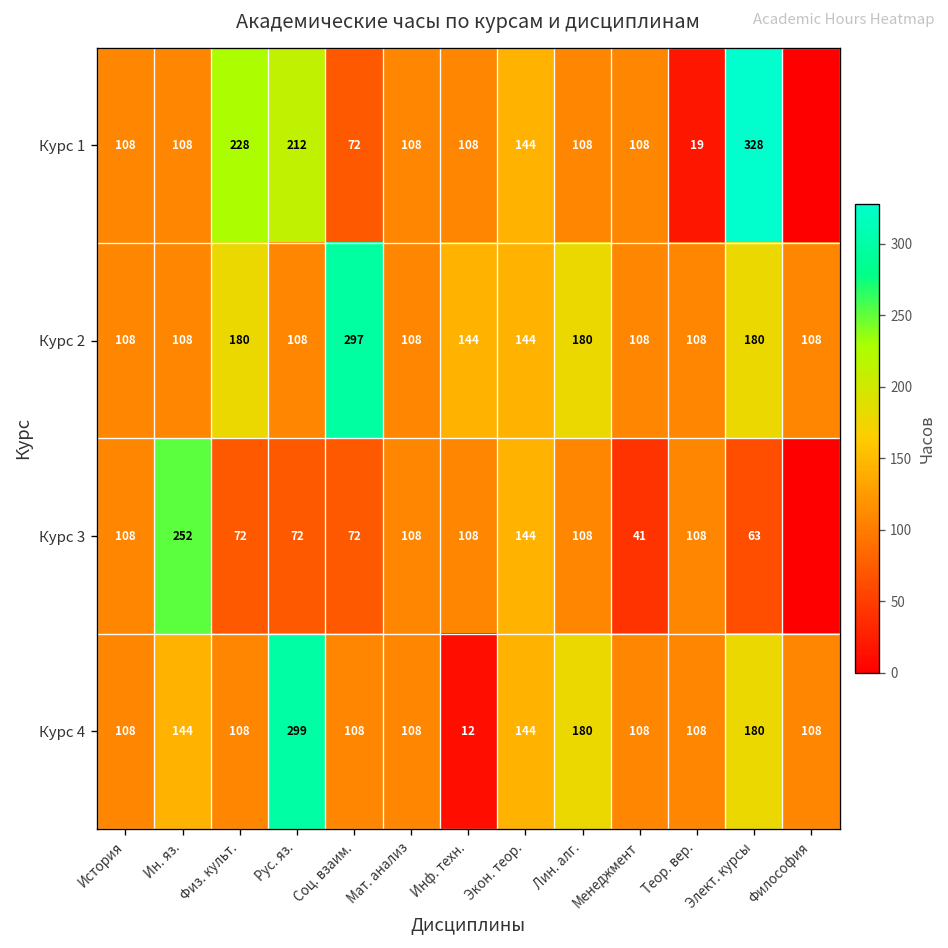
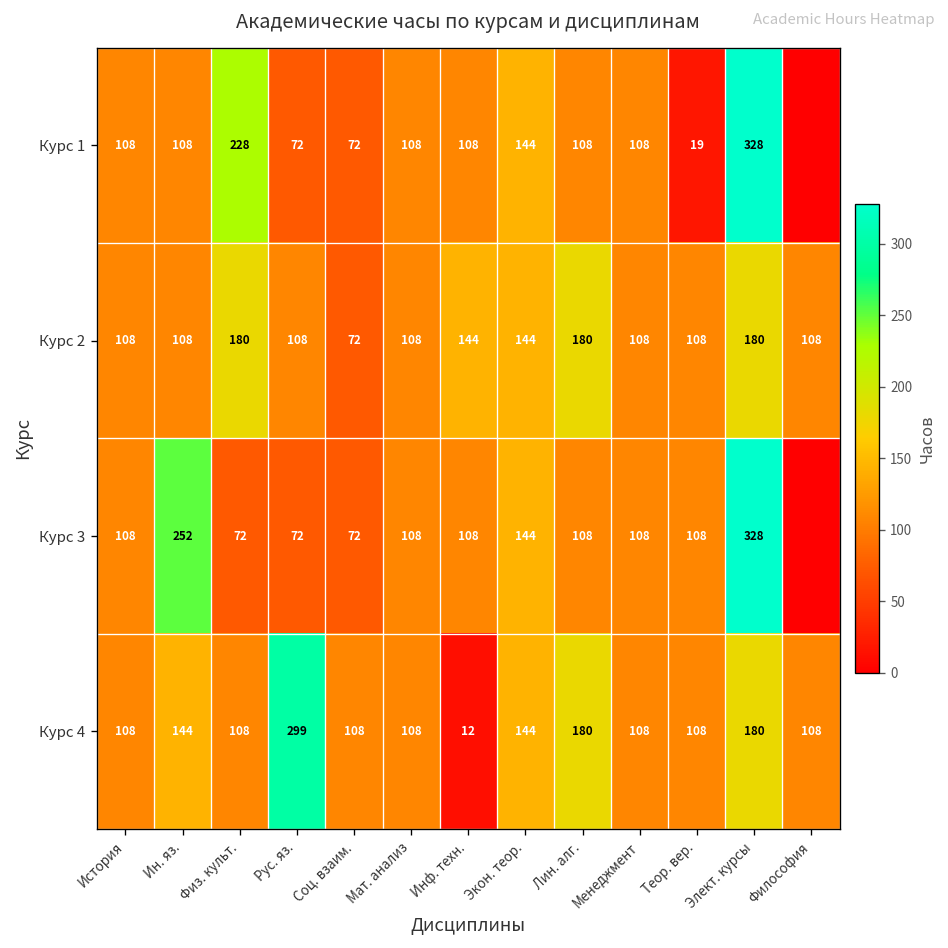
Курс 1, Рус. яз.: 212 -> 72
Курс 2, Соц. взаим.: 297 -> 72
Курс 3, Менеджмент: 41 -> 108
Курс 3, Элект. курсы: 63 -> 328
